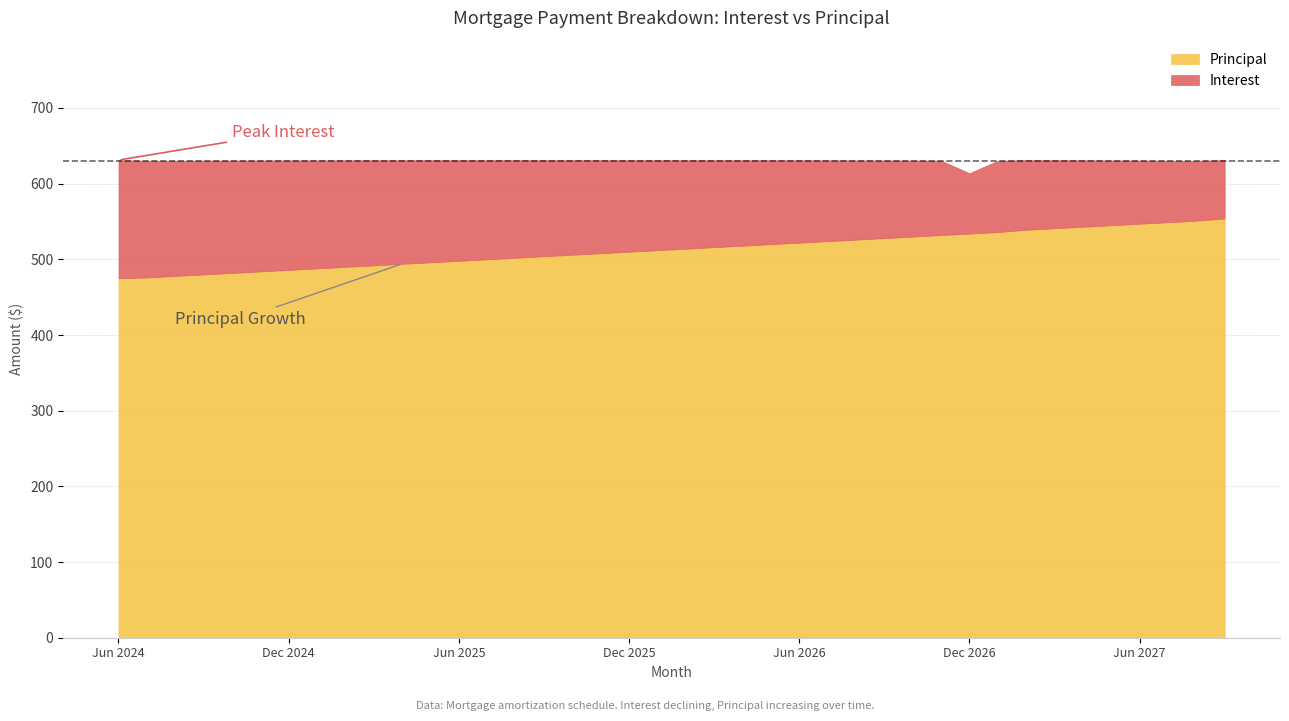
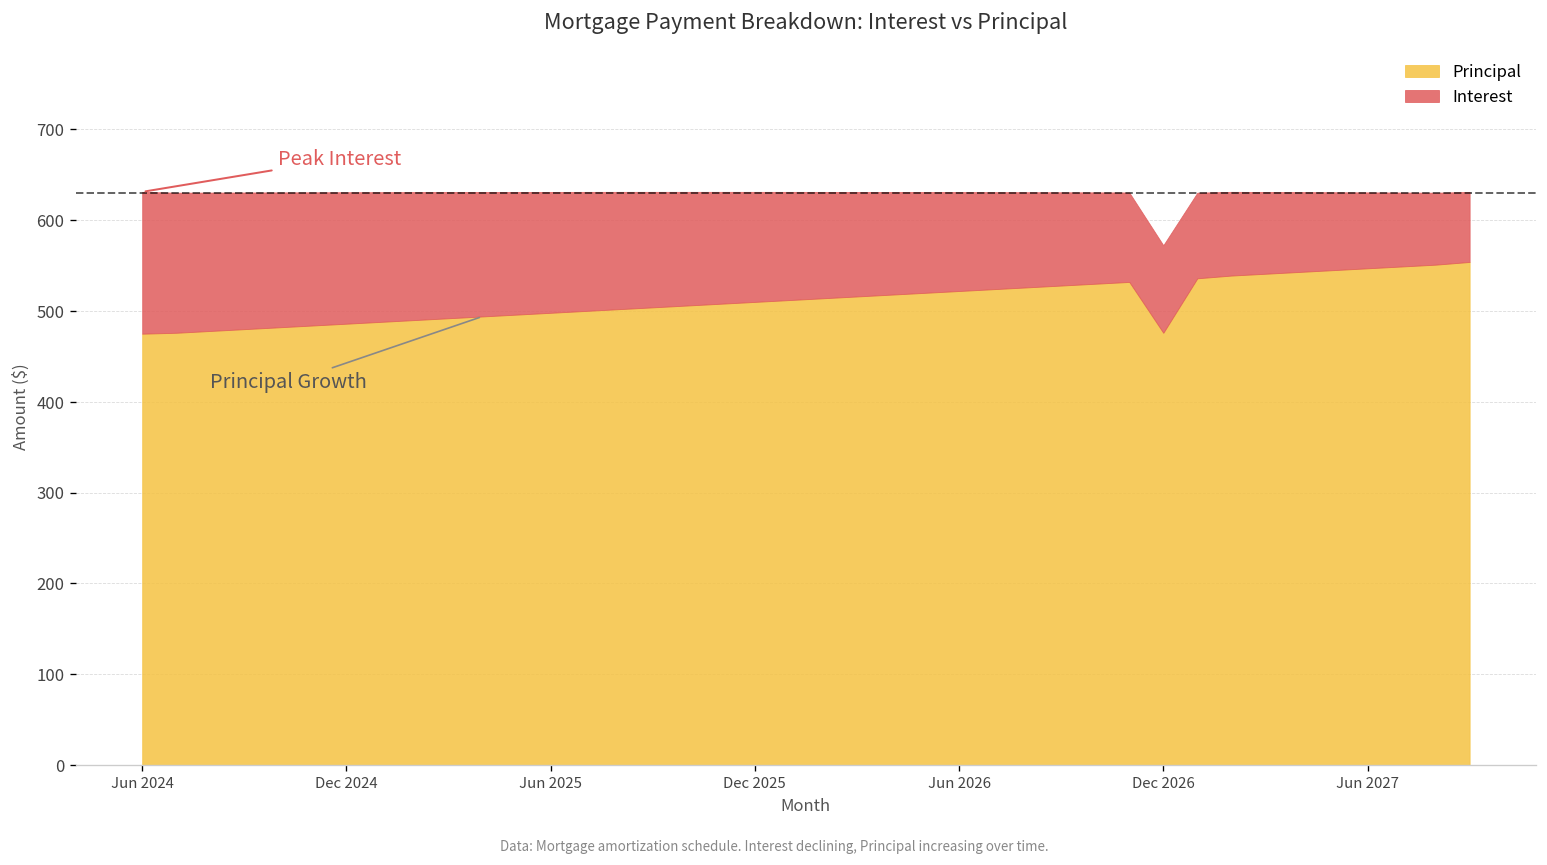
Principal, Dec 2026: 530 -> 480
Interest, Dec 2026: 80 -> 100
